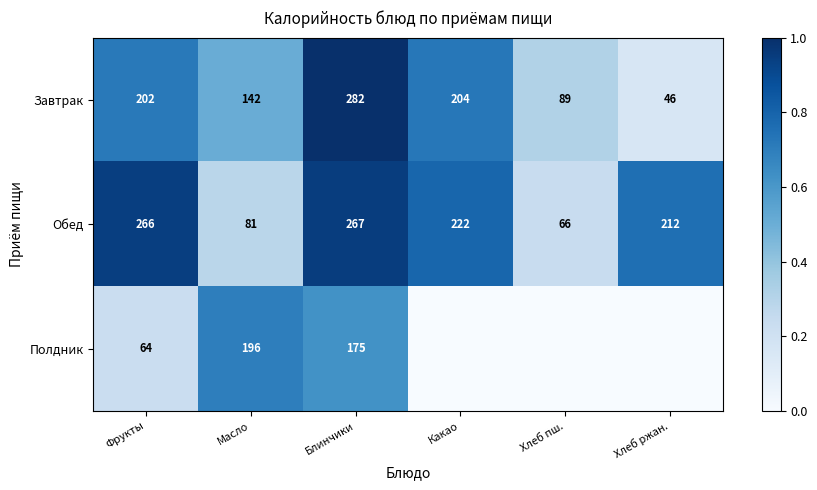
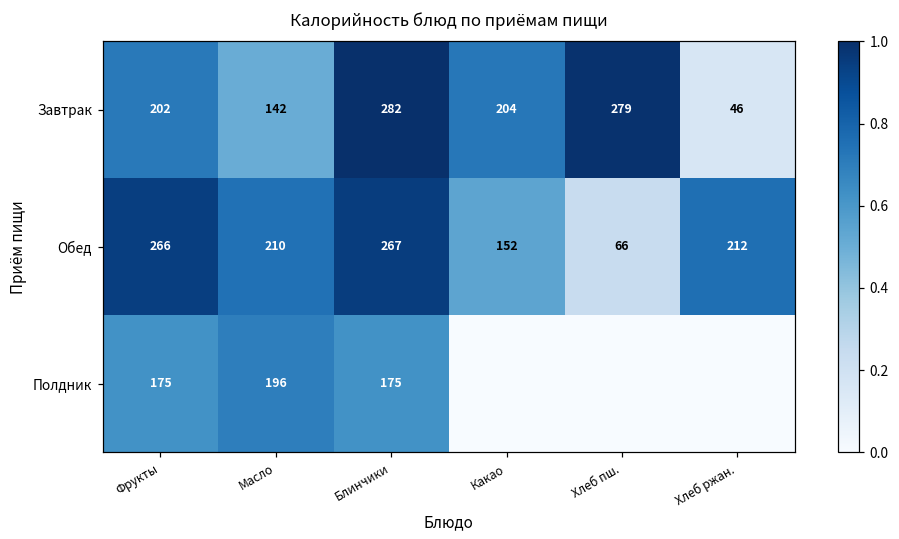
Завтрак, Хлеб пш.: 89 -> 279
Обед, Масло: 81 -> 210
Обед, Какао: 222 -> 152
Полдник, Фрукты: 64 -> 175
